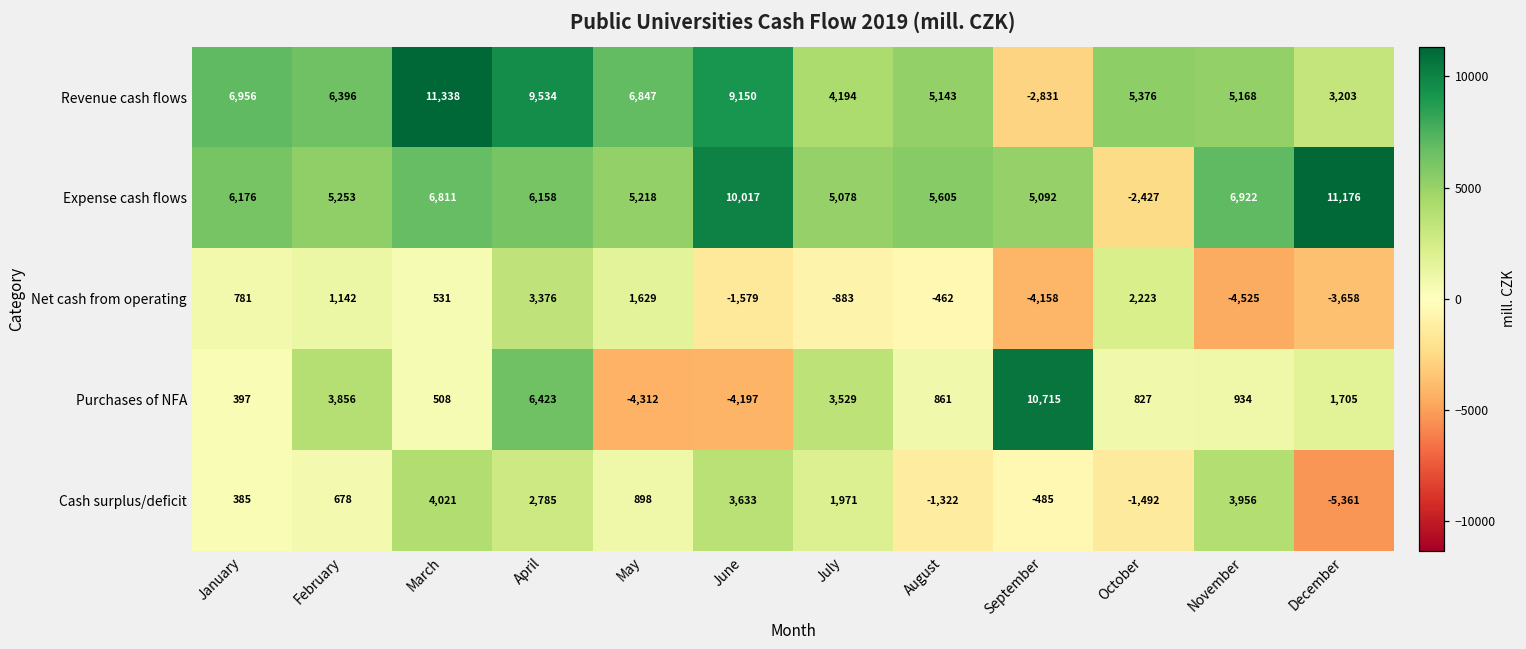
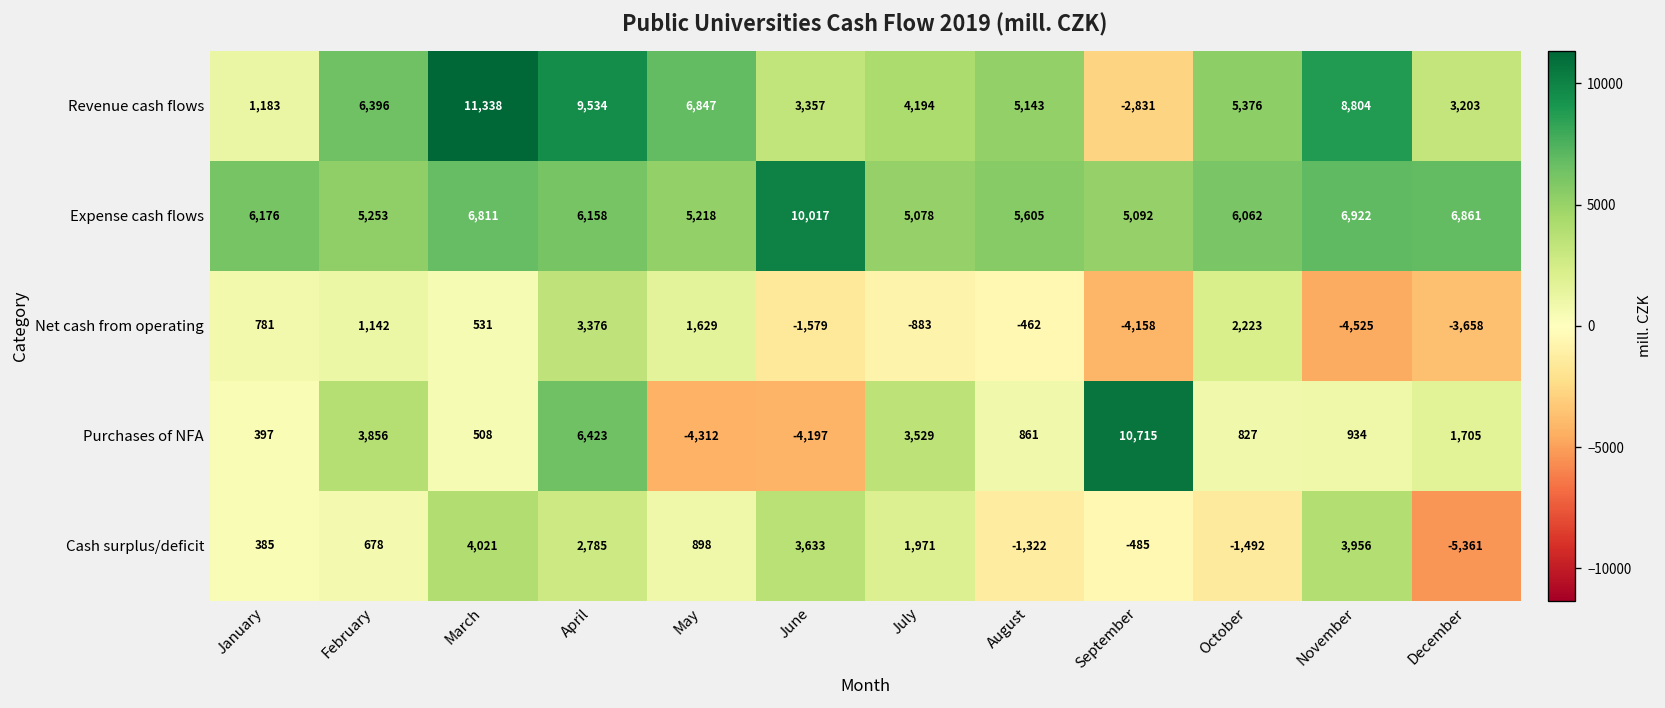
Revenue cash flows, January: 6,956 -> 1,183
Revenue cash flows, June: 9,150 -> 3,357
Revenue cash flows, November: 5,168 -> 8,804
Expense cash flows, October: -2,427 -> 6,062
Expense cash flows, December: 11,176 -> 6,861
